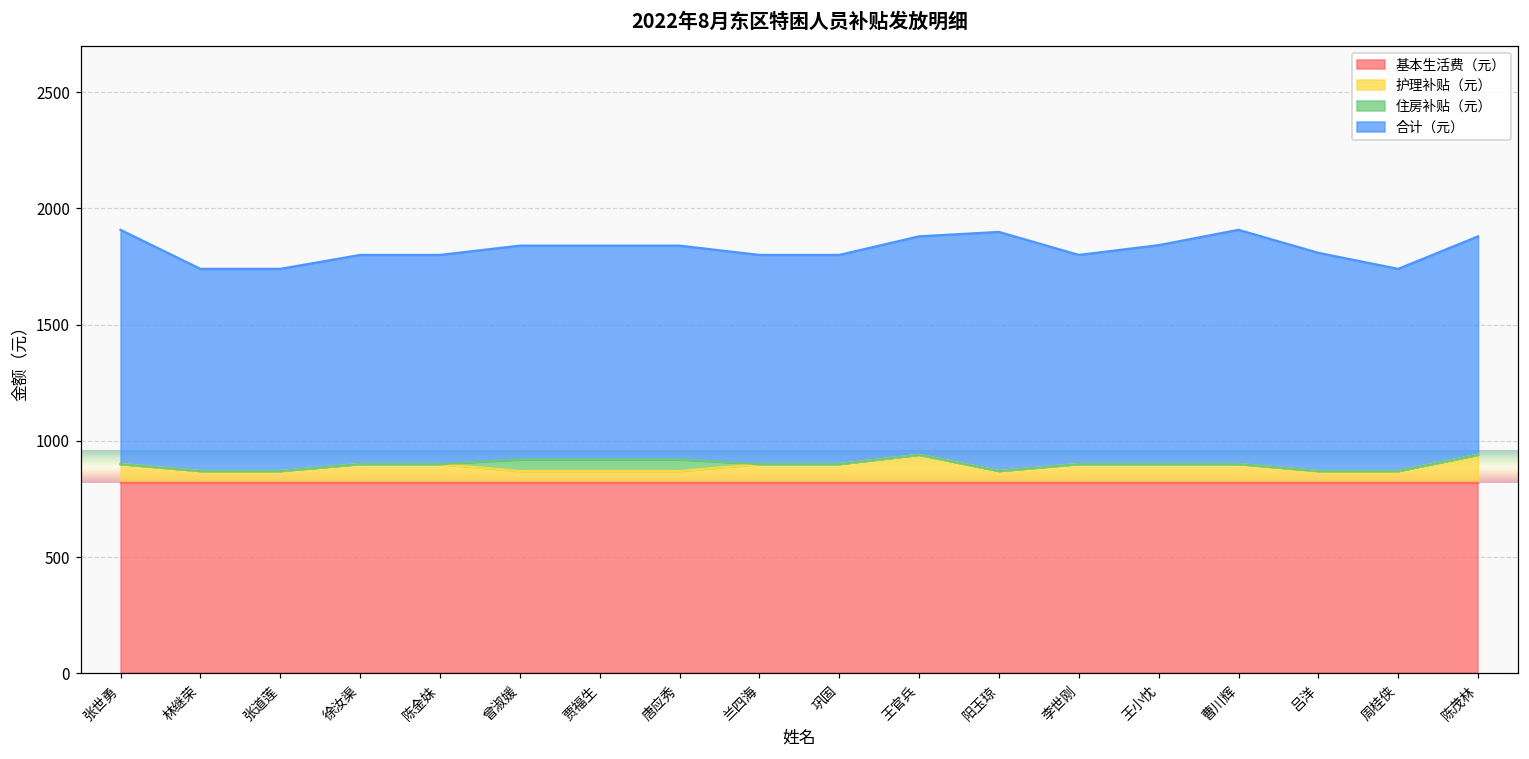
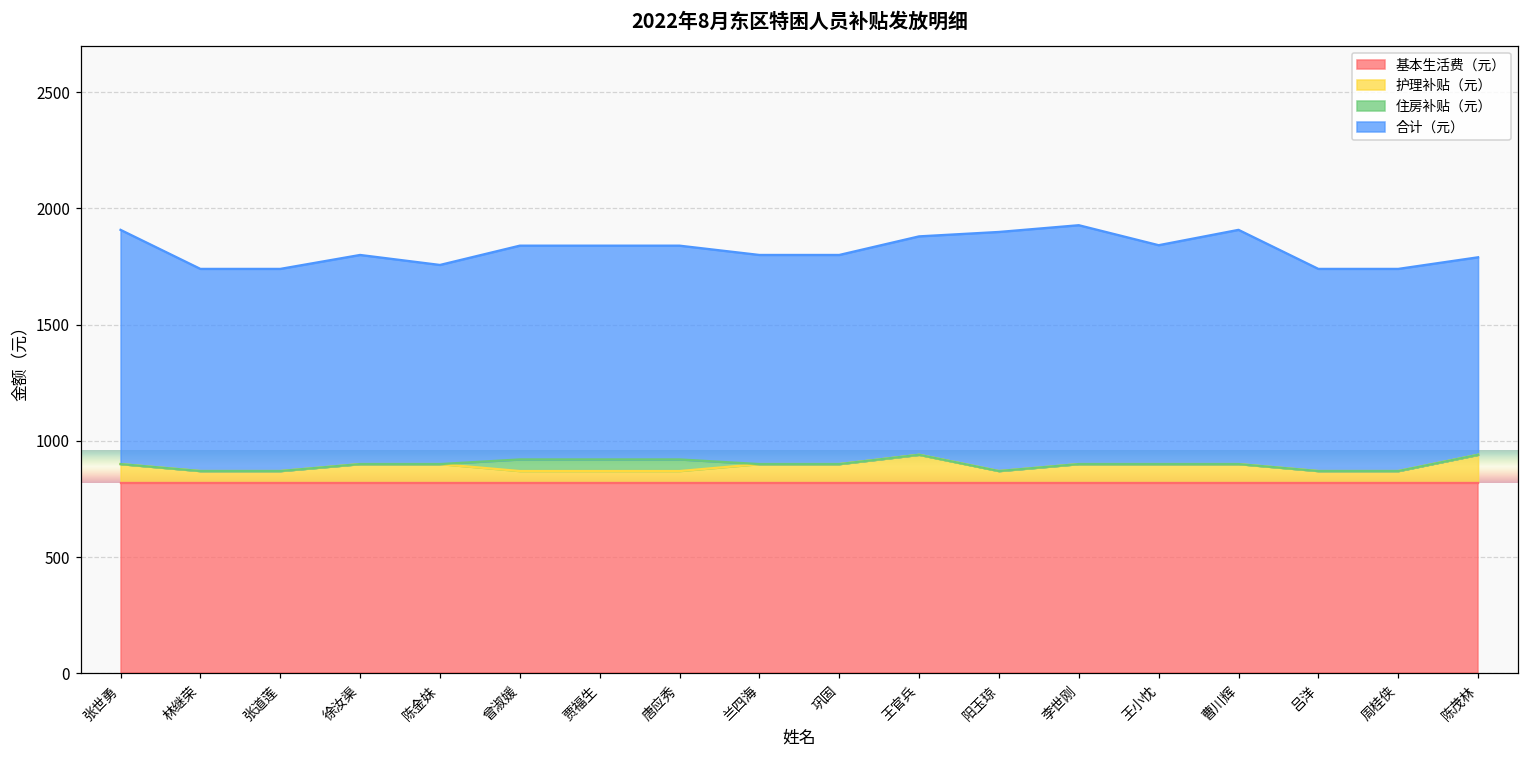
合计（元）, 陈金妹: 900 -> 860
合计（元）, 李世刚: 900 -> 1030
合计（元）, 吕洋: 940 -> 870
合计（元）, 陈茂林: 940 -> 850
